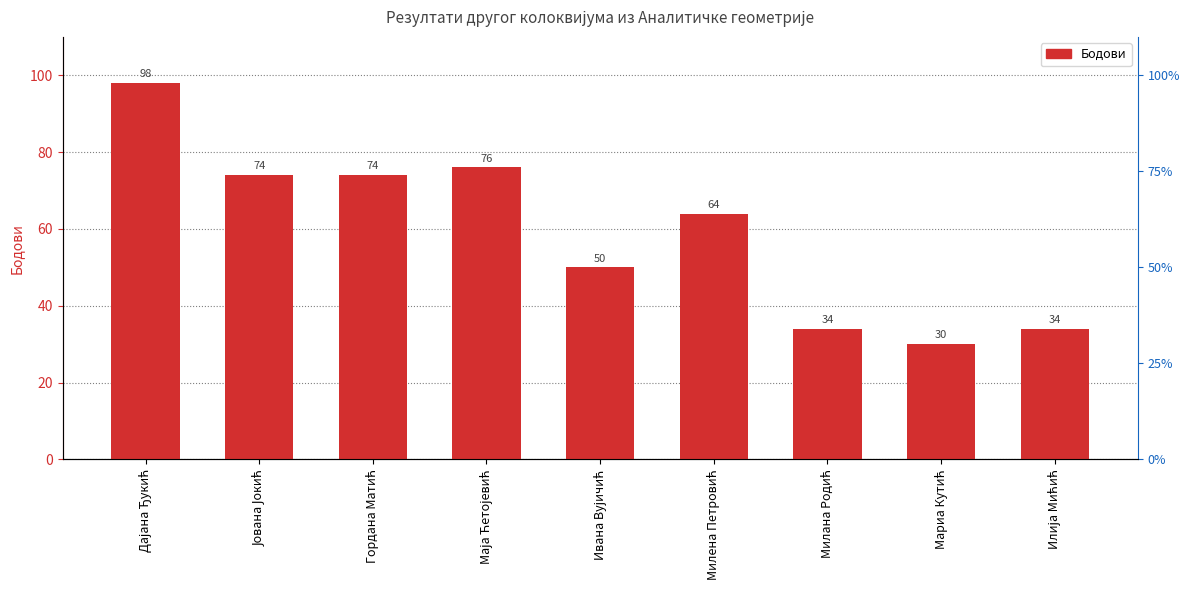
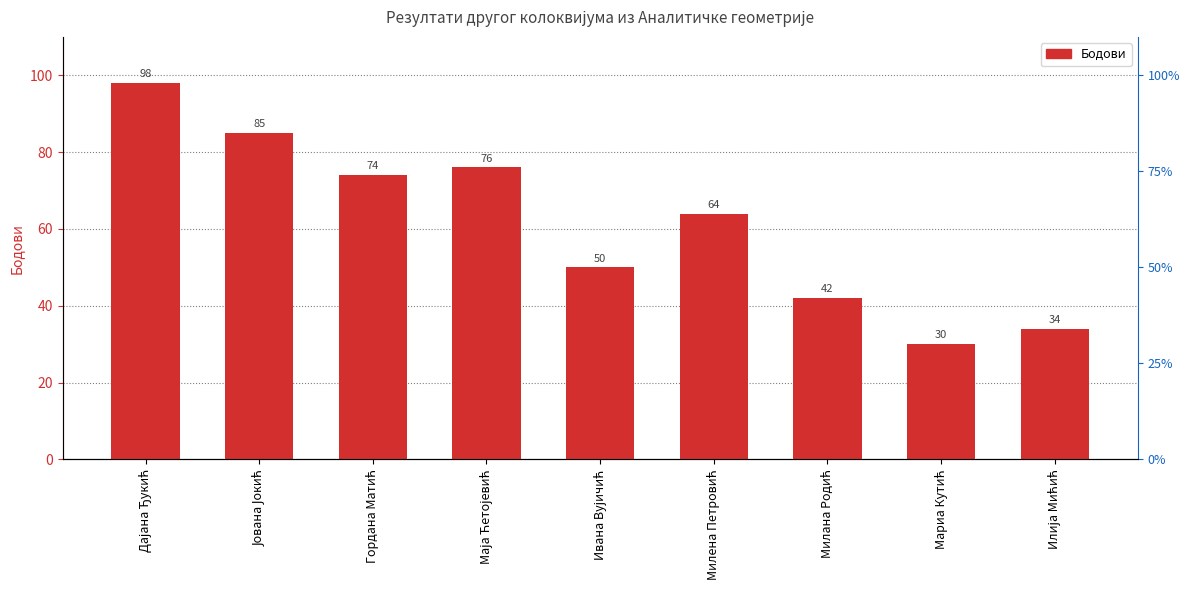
Јована Јокић: 74 -> 85
Милана Родић: 34 -> 42
